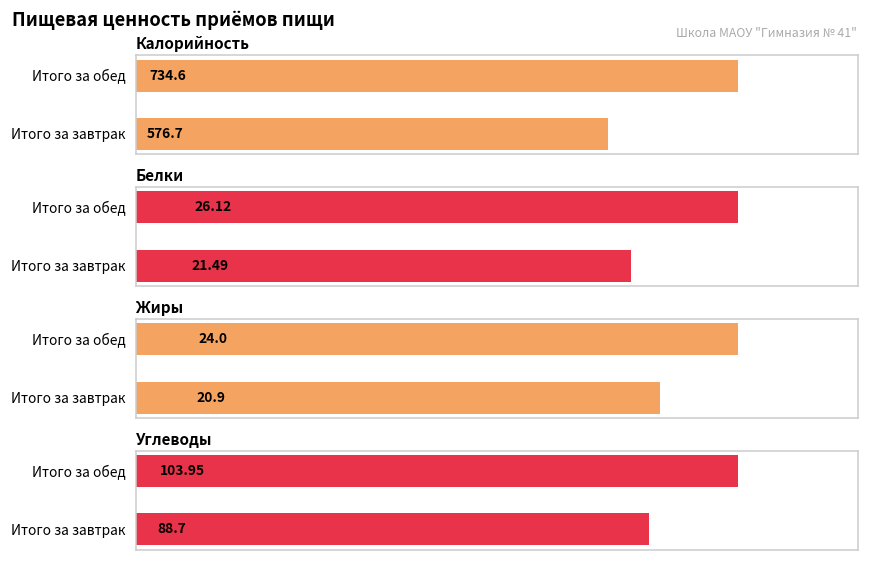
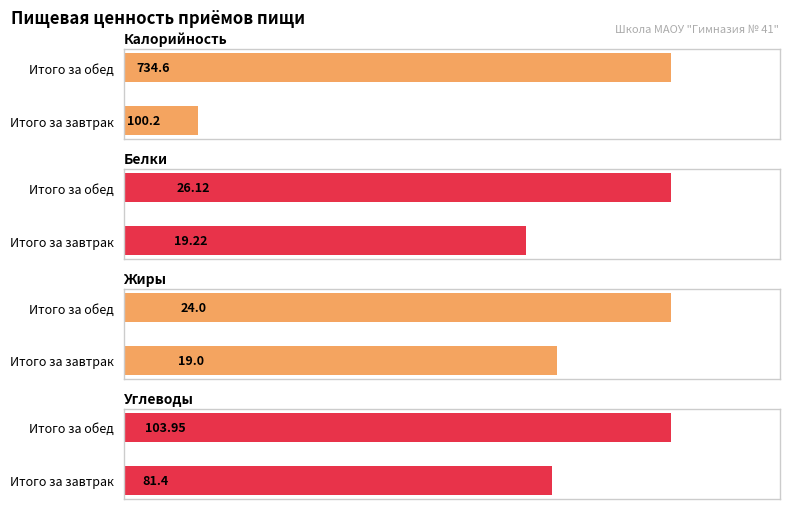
Калорийность, Итого за завтрак: 576.7 -> 100.2
Белки, Итого за завтрак: 21.49 -> 19.22
Жиры, Итого за завтрак: 20.9 -> 19.0
Углеводы, Итого за завтрак: 88.7 -> 81.4
